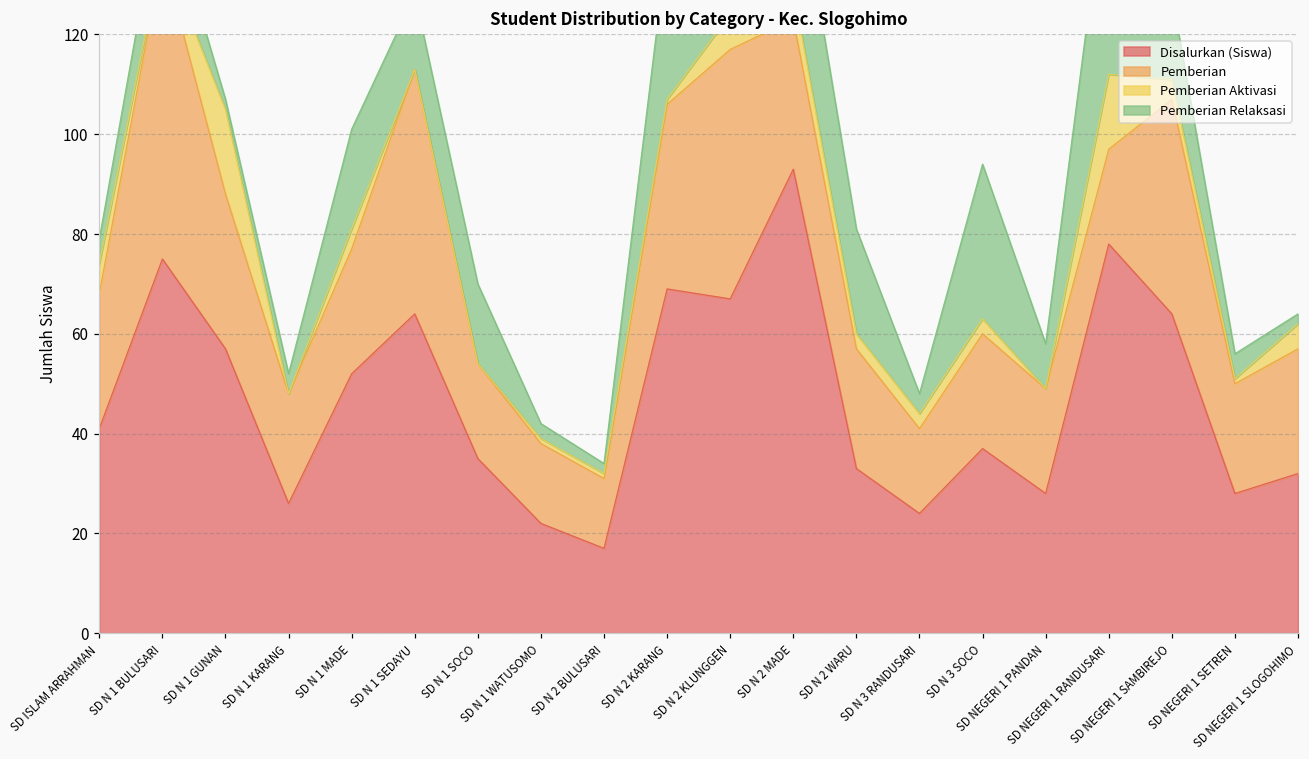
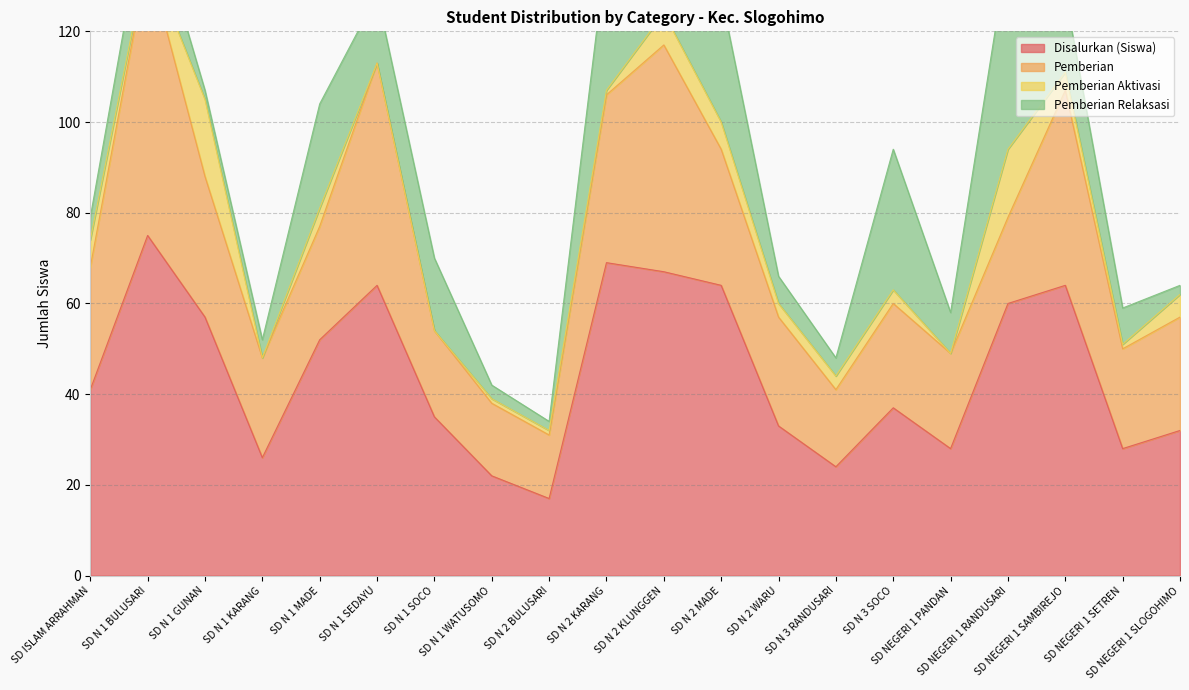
Pemberian Relaksasi, SD N 1 MADE: 20 -> 23
Disalurkan (Siswa), SD N 2 MADE: 93 -> 64
Pemberian Relaksasi, SD N 2 WARU: 21 -> 6
Disalurkan (Siswa), SD NEGERI 1 RANDUSARI: 78 -> 60
Pemberian Relaksasi, SD NEGERI 1 SETREN: 5 -> 8
